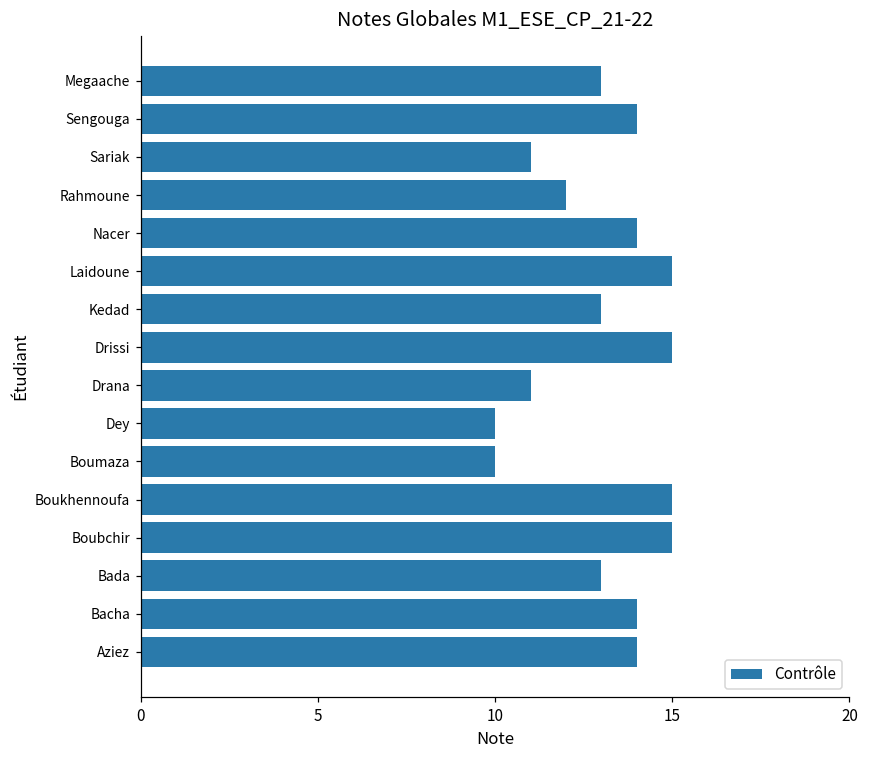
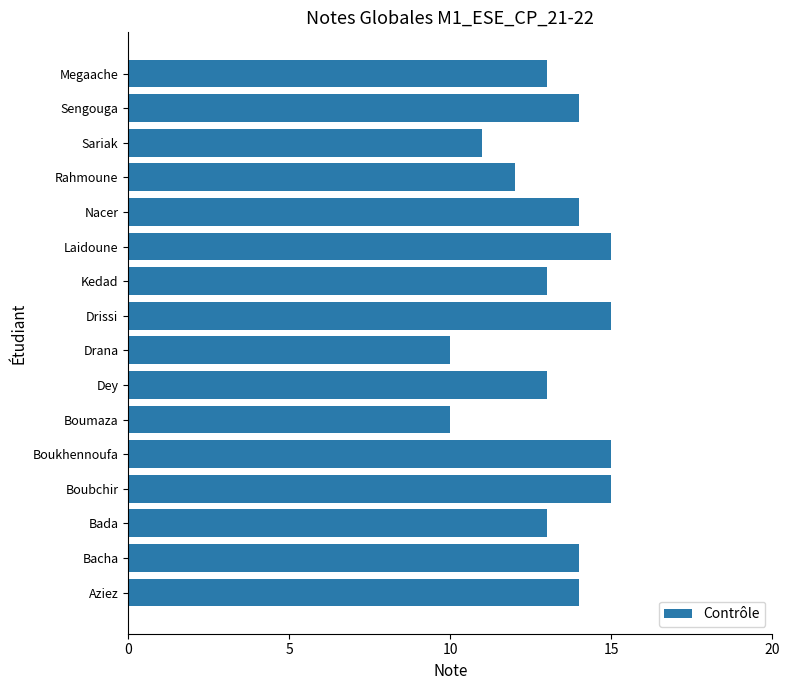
Drana: 11 -> 10
Dey: 10 -> 13
